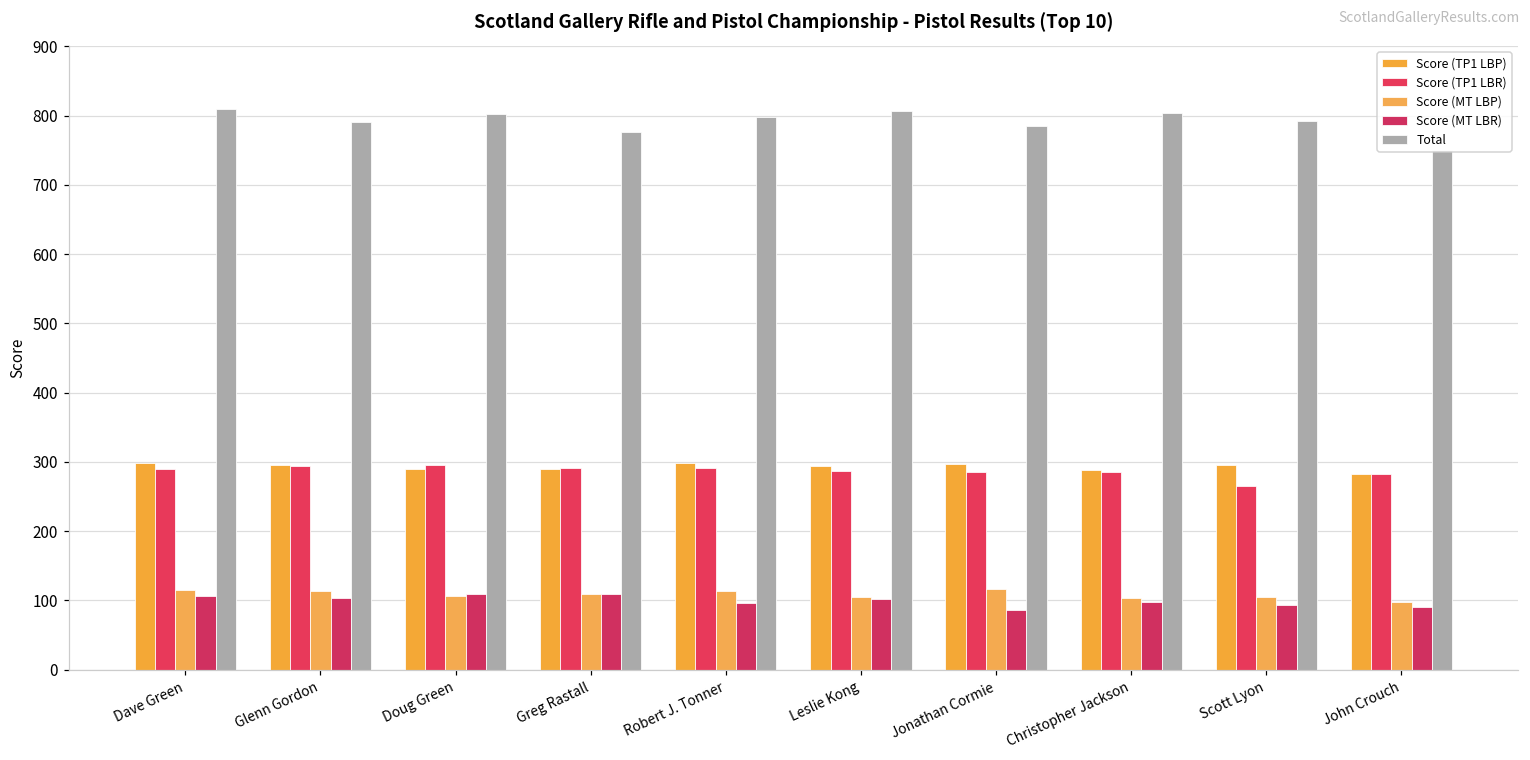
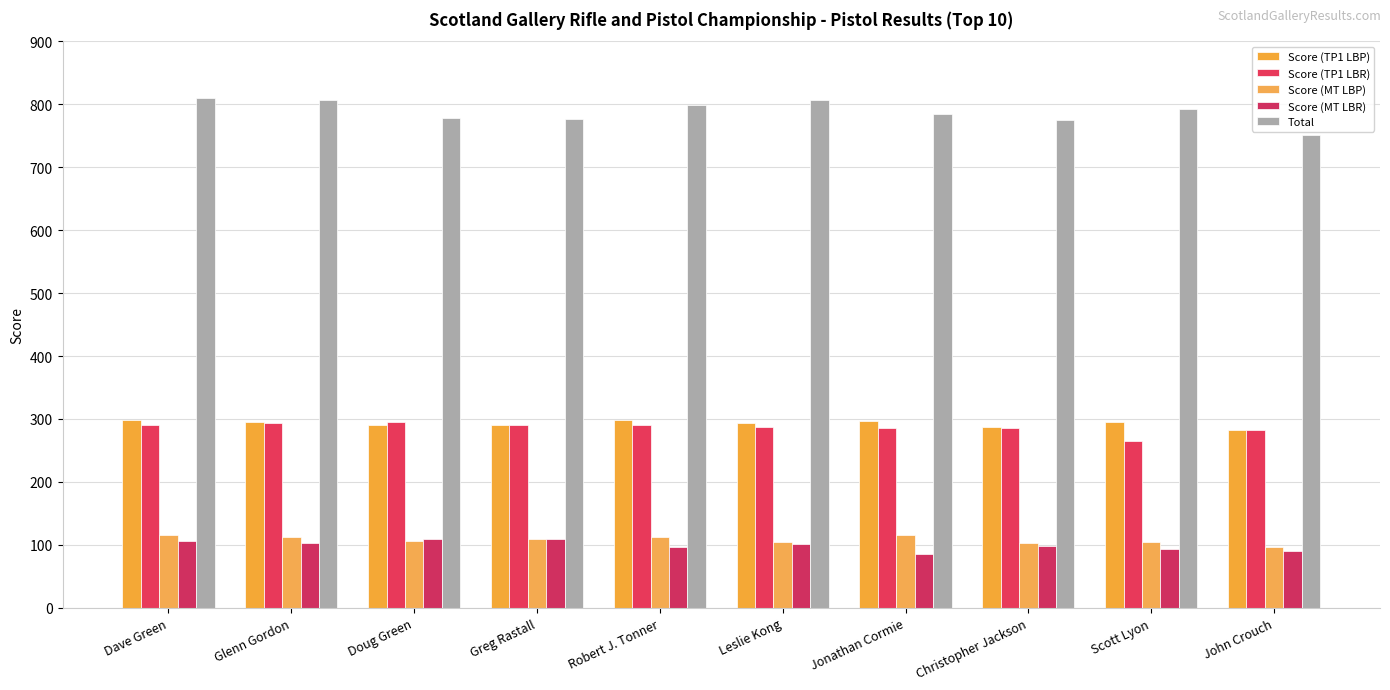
Total, Glenn Gordon: 790 -> 810
Total, Doug Green: 800 -> 780
Total, Christopher Jackson: 800 -> 780
